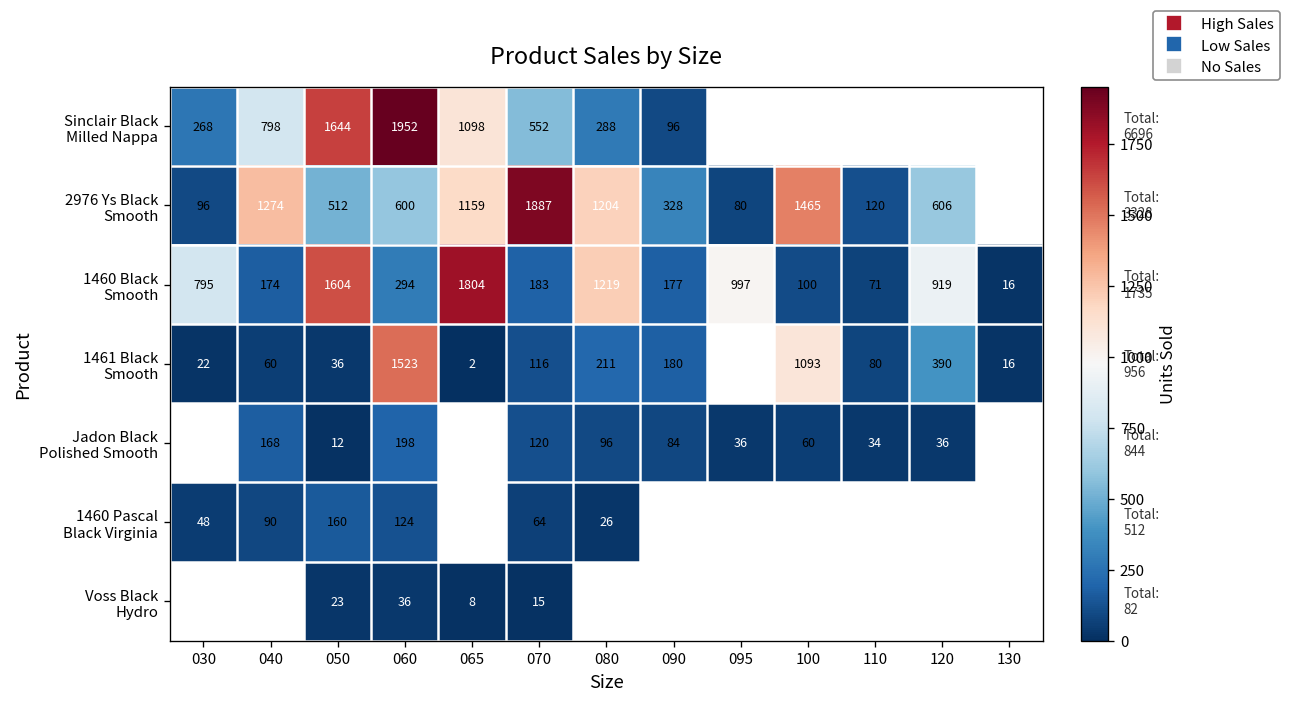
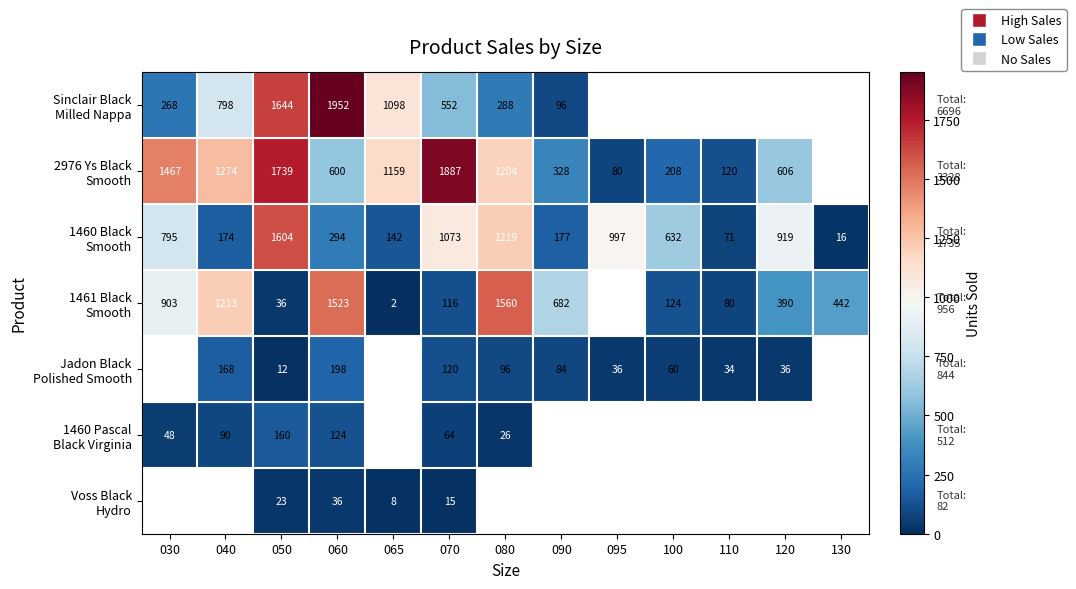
2976 Ys Black Smooth, 030: 96 -> 1467
2976 Ys Black Smooth, 050: 512 -> 1739
2976 Ys Black Smooth, 100: 1465 -> 208
1460 Black Smooth, 065: 1804 -> 142
1460 Black Smooth, 070: 183 -> 1073
1460 Black Smooth, 100: 100 -> 632
1461 Black Smooth, 030: 22 -> 903
1461 Black Smooth, 040: 60 -> 1213
1461 Black Smooth, 080: 211 -> 1560
1461 Black Smooth, 090: 180 -> 682
1461 Black Smooth, 100: 1093 -> 124
1461 Black Smooth, 130: 16 -> 442
